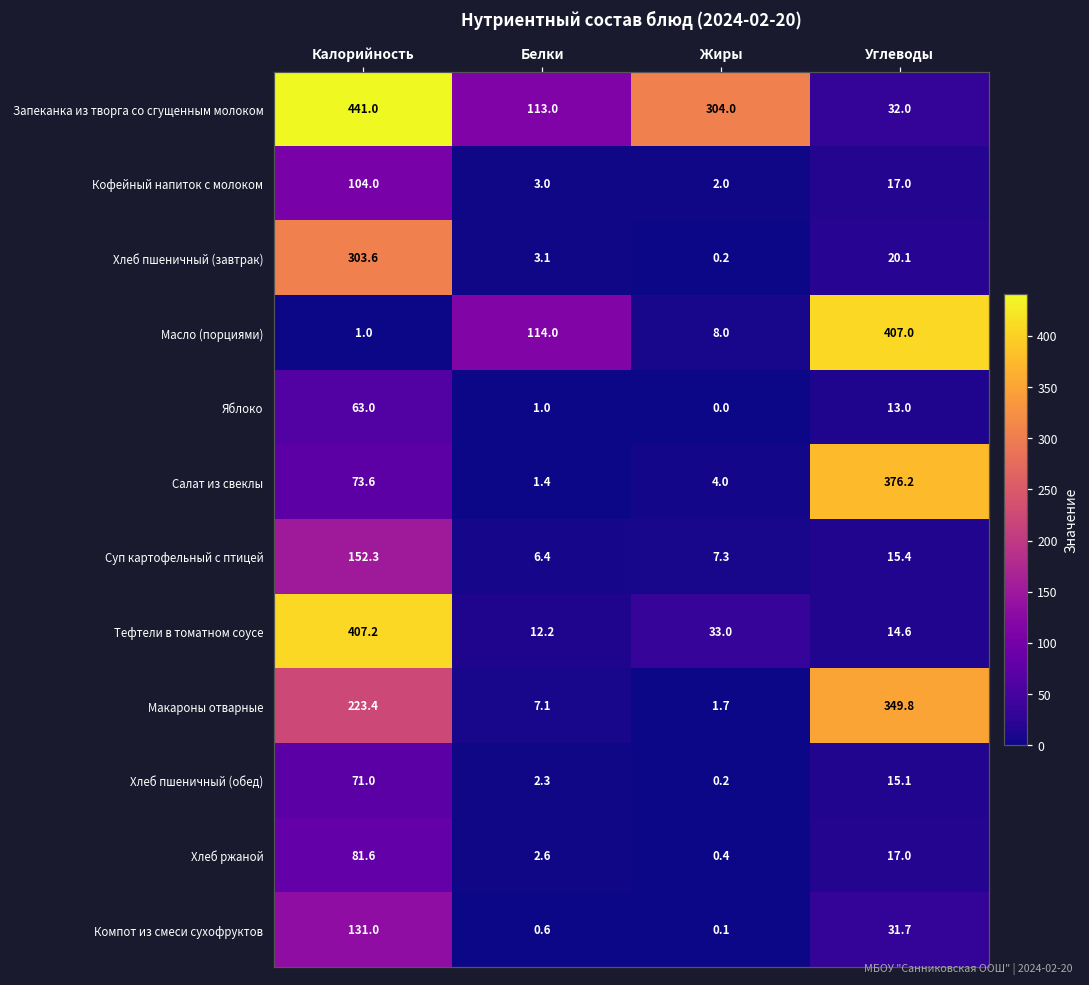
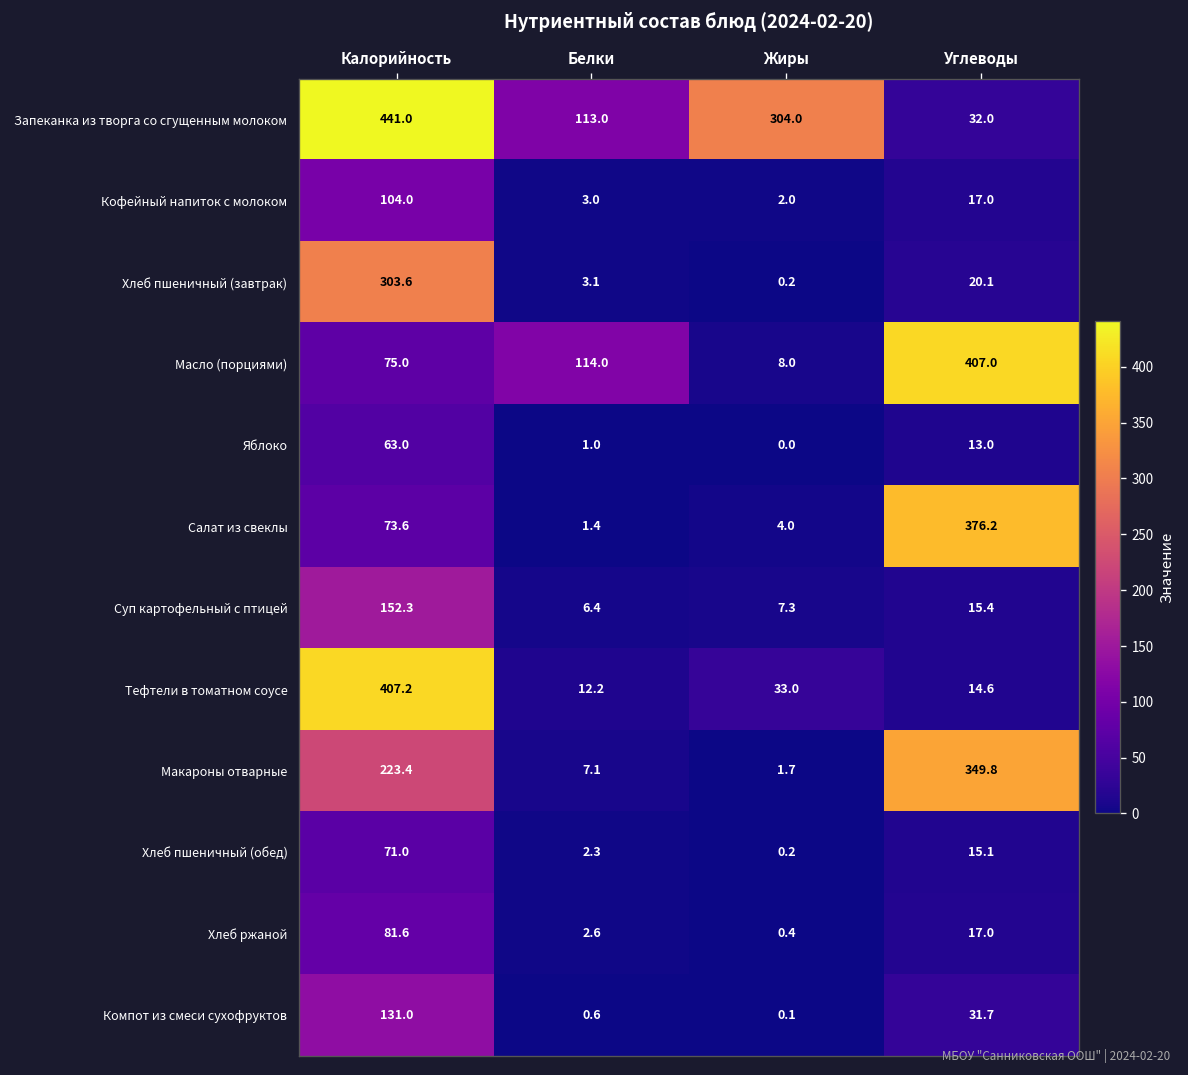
Масло (порциями), Калорийность: 1.0 -> 75.0
